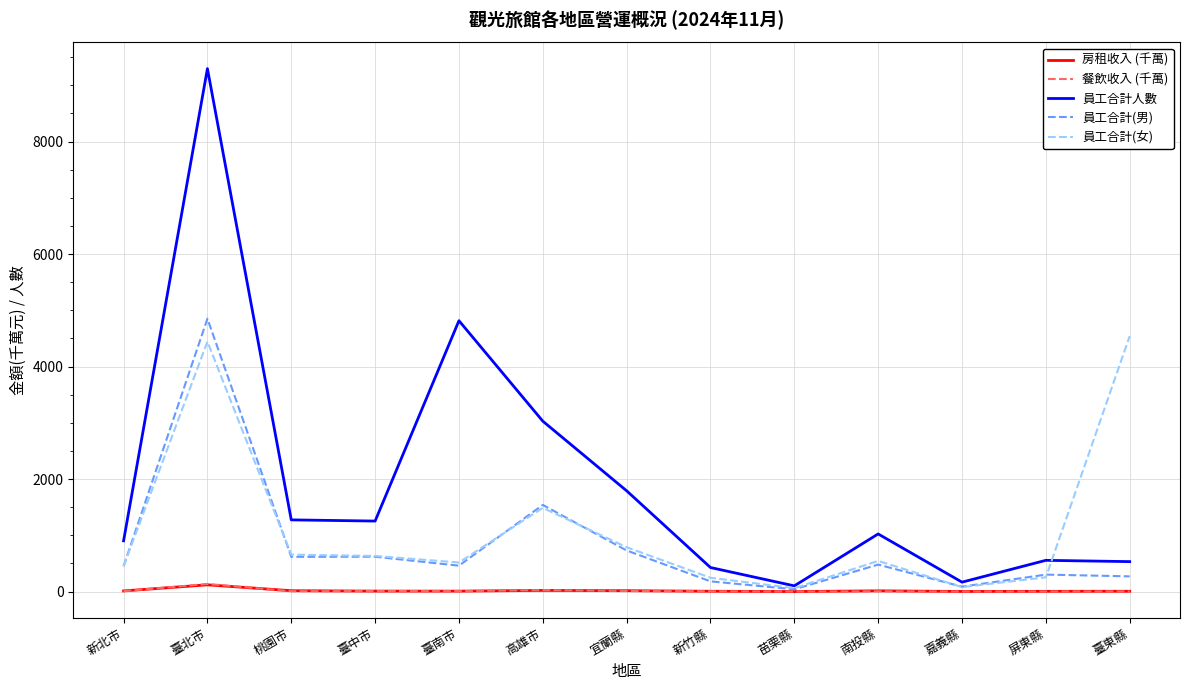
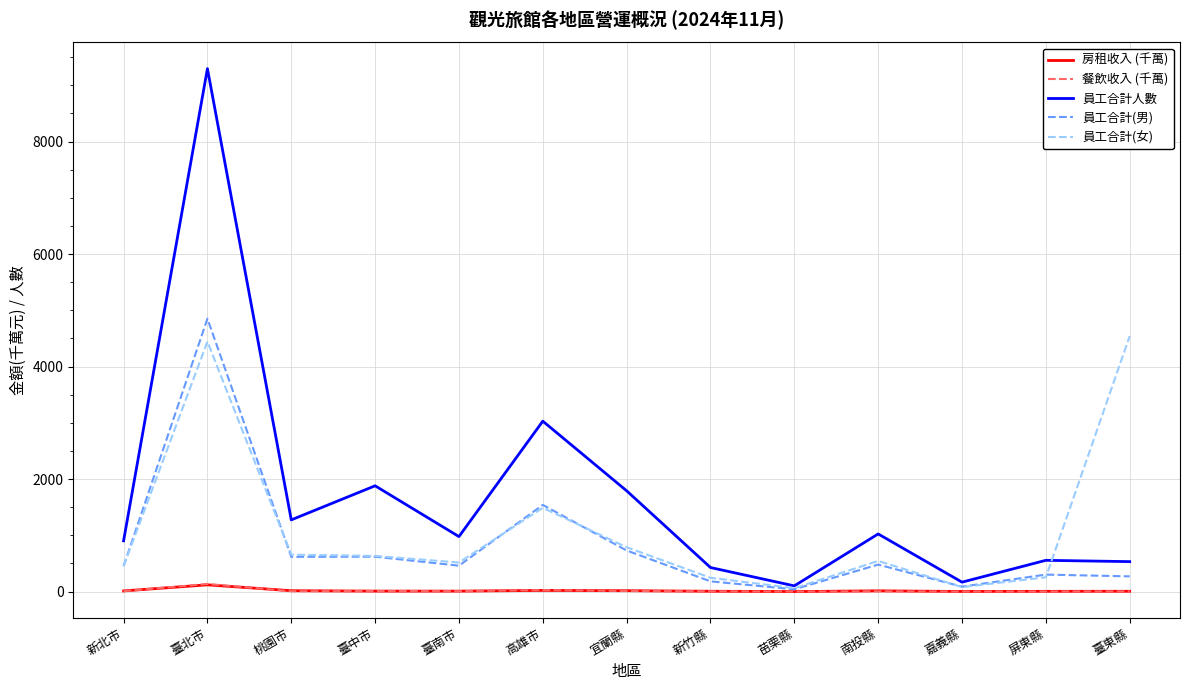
員工合計人數, 臺中市: 1300 -> 1900
員工合計人數, 臺南市: 4800 -> 1000
